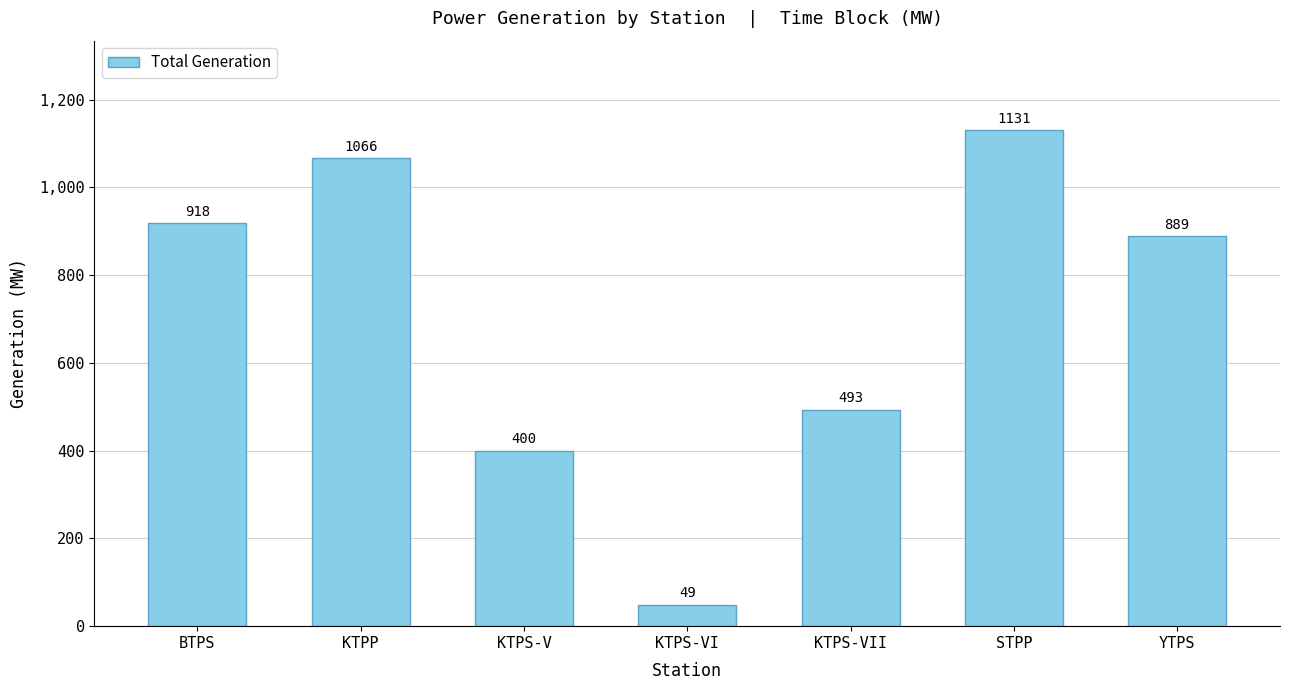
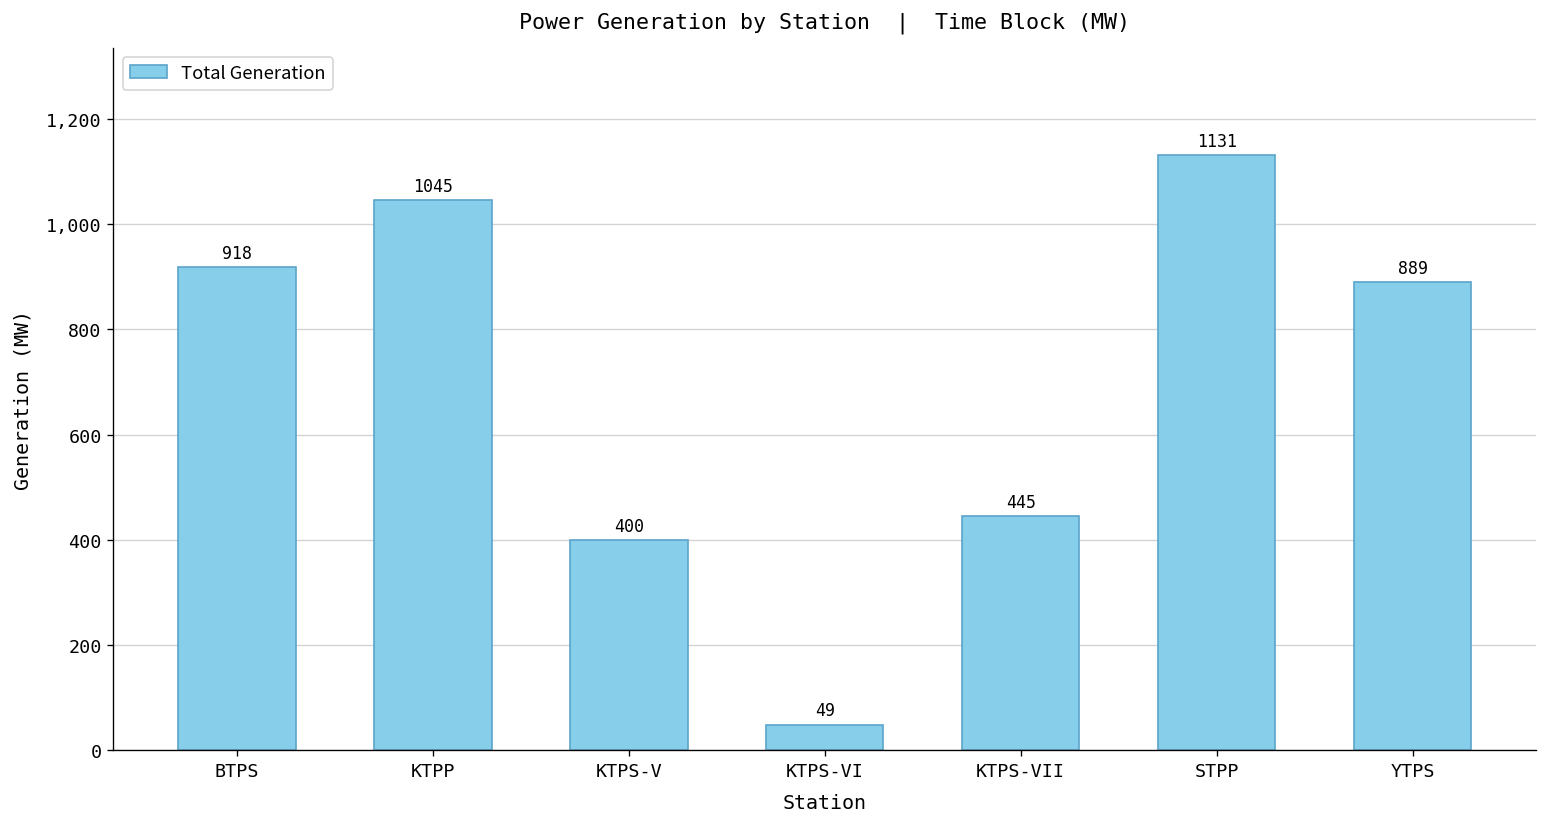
KTPP: 1066 -> 1045
KTPS-VII: 493 -> 445
